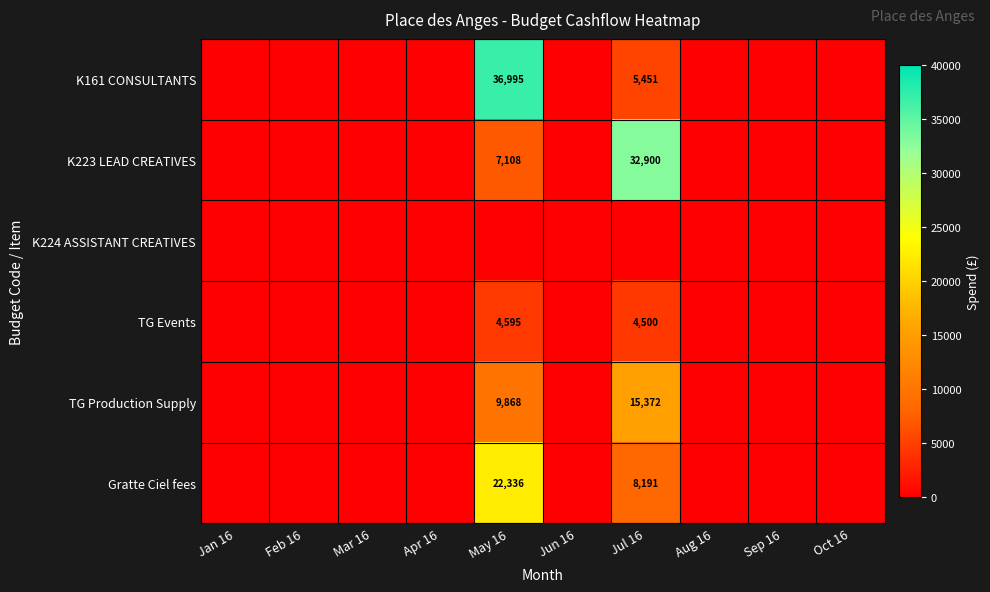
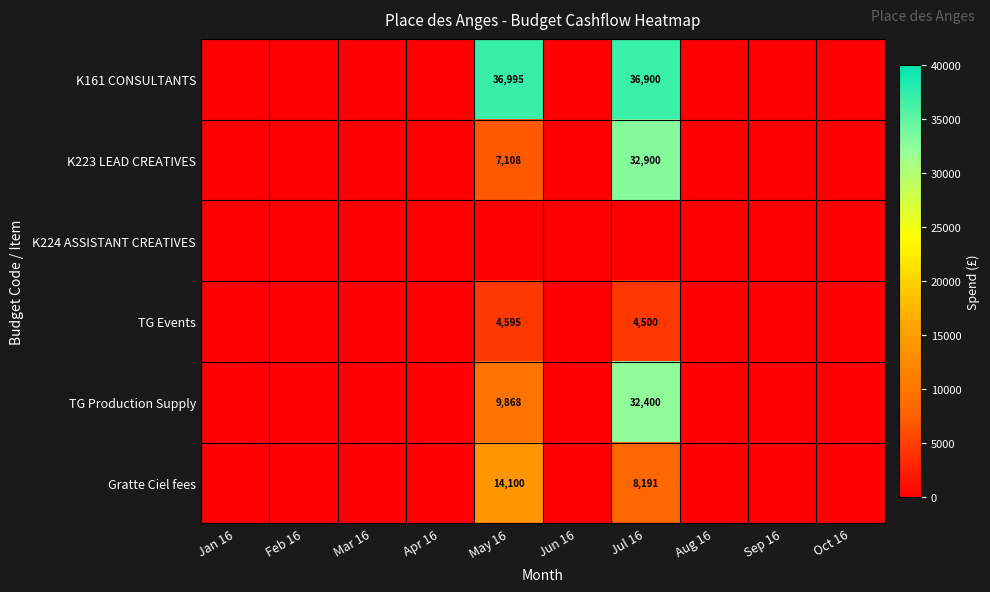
K161 CONSULTANTS, Jul 16: 5,451 -> 36,900
TG Production Supply, Jul 16: 15,372 -> 32,400
Gratte Ciel fees, May 16: 22,336 -> 14,100
